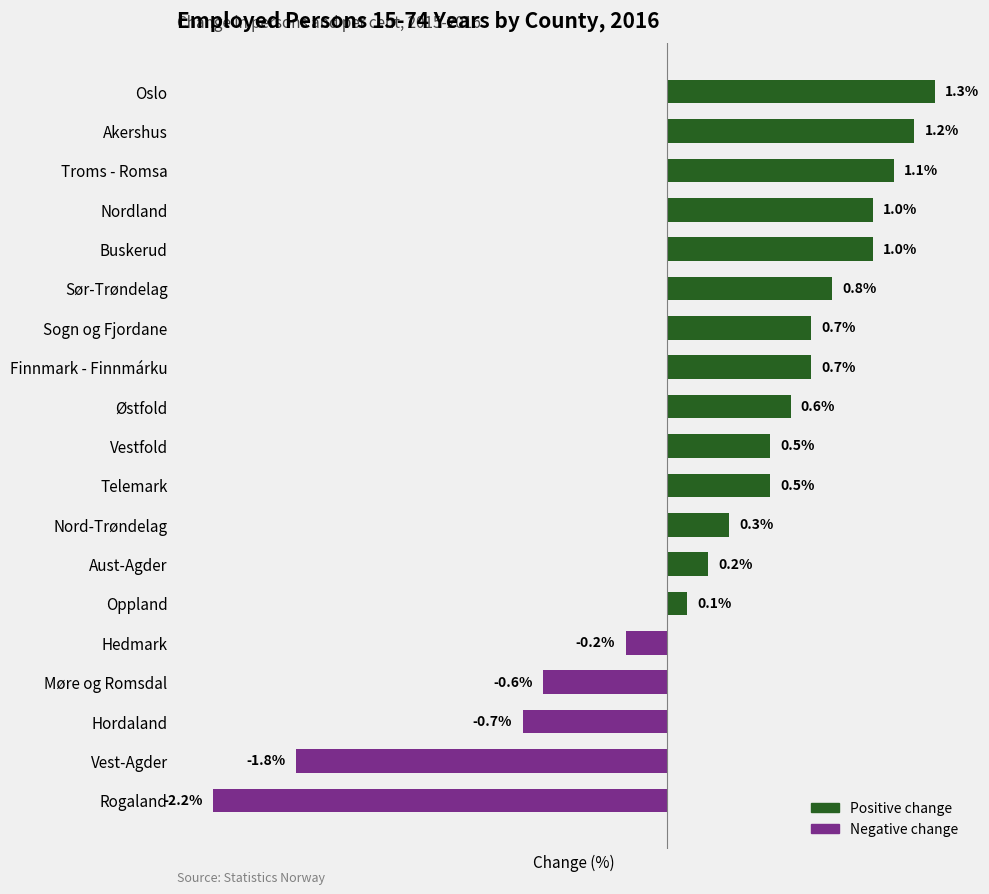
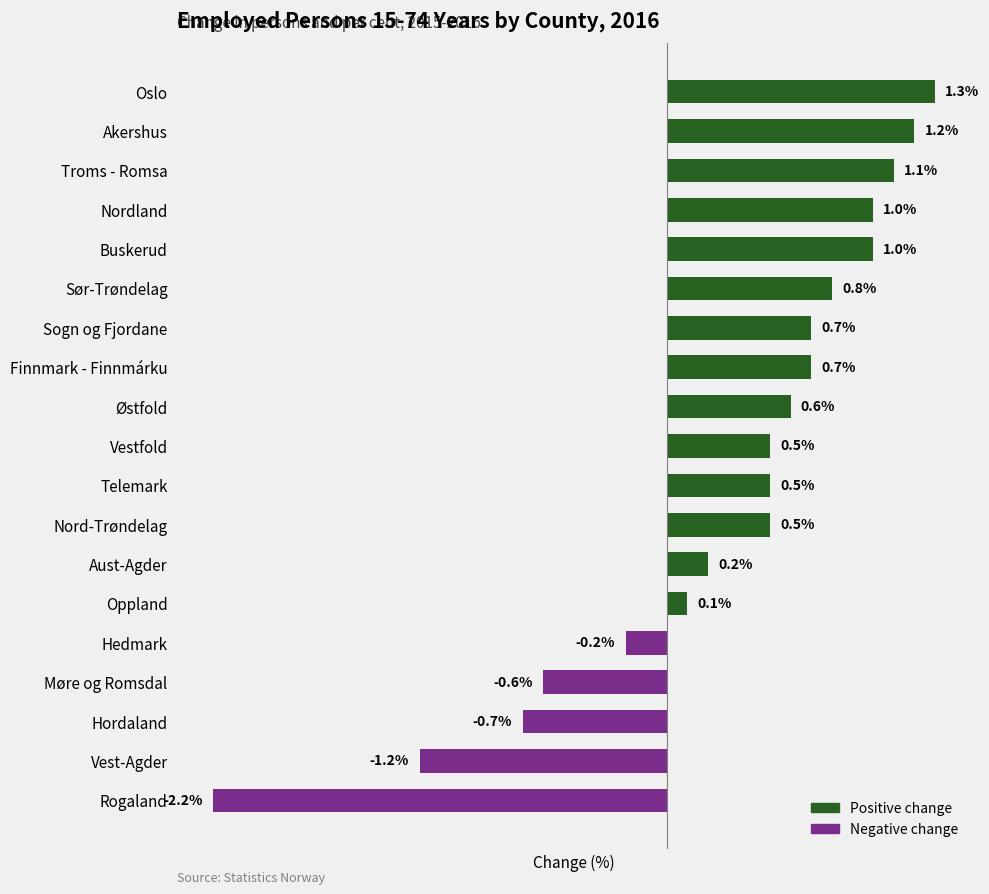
Nord-Trøndelag: 0.3% -> 0.5%
Vest-Agder: -1.8% -> -1.2%
